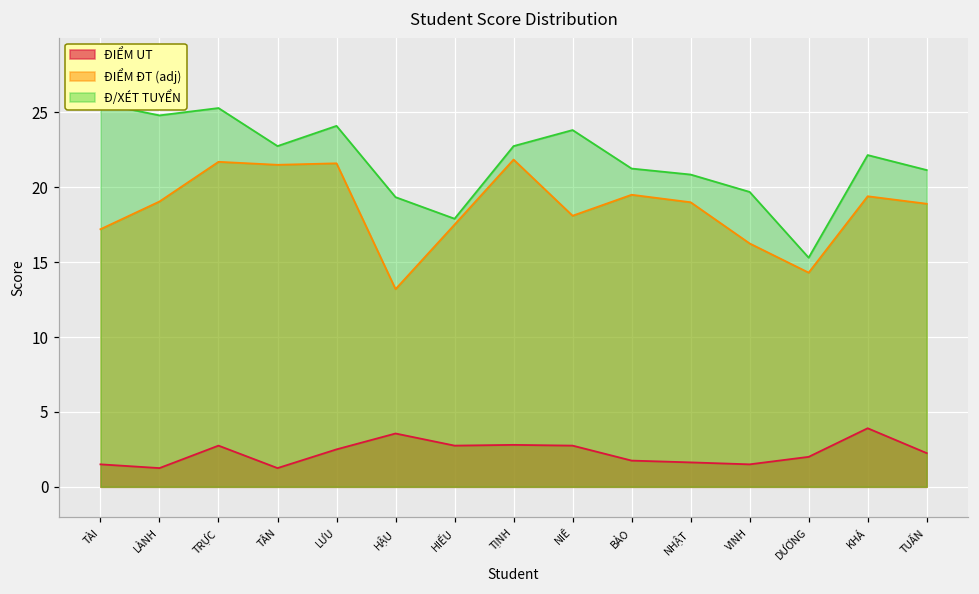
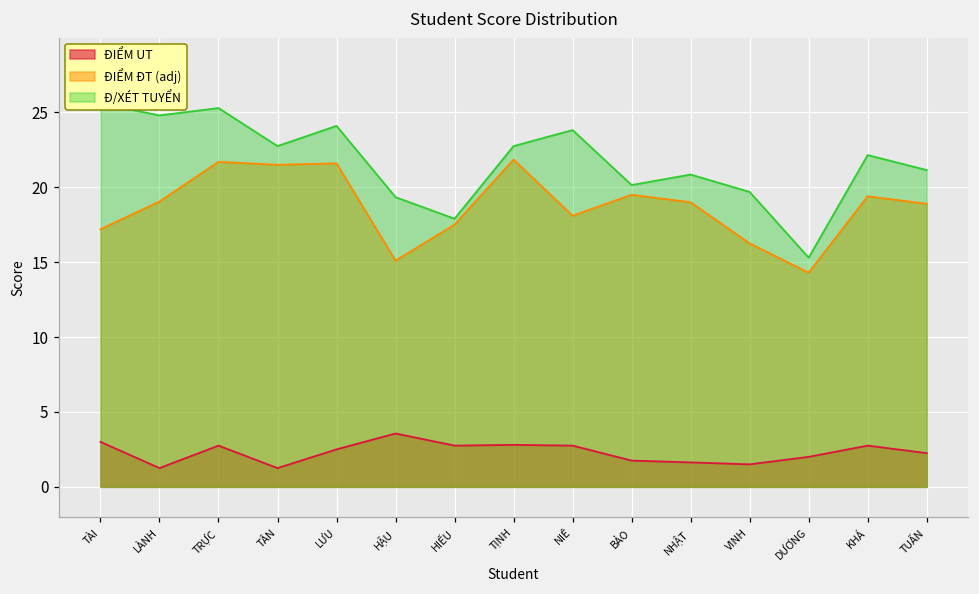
ĐIỂM UT, TÀI: 1.5 -> 3.0
ĐIỂM ĐT (adj), HẬU: 13.2 -> 15.1
Đ/XÉT TUYỂN, BẢO: 21.3 -> 20.2
ĐIỂM UT, KHÁ: 3.9 -> 2.8
